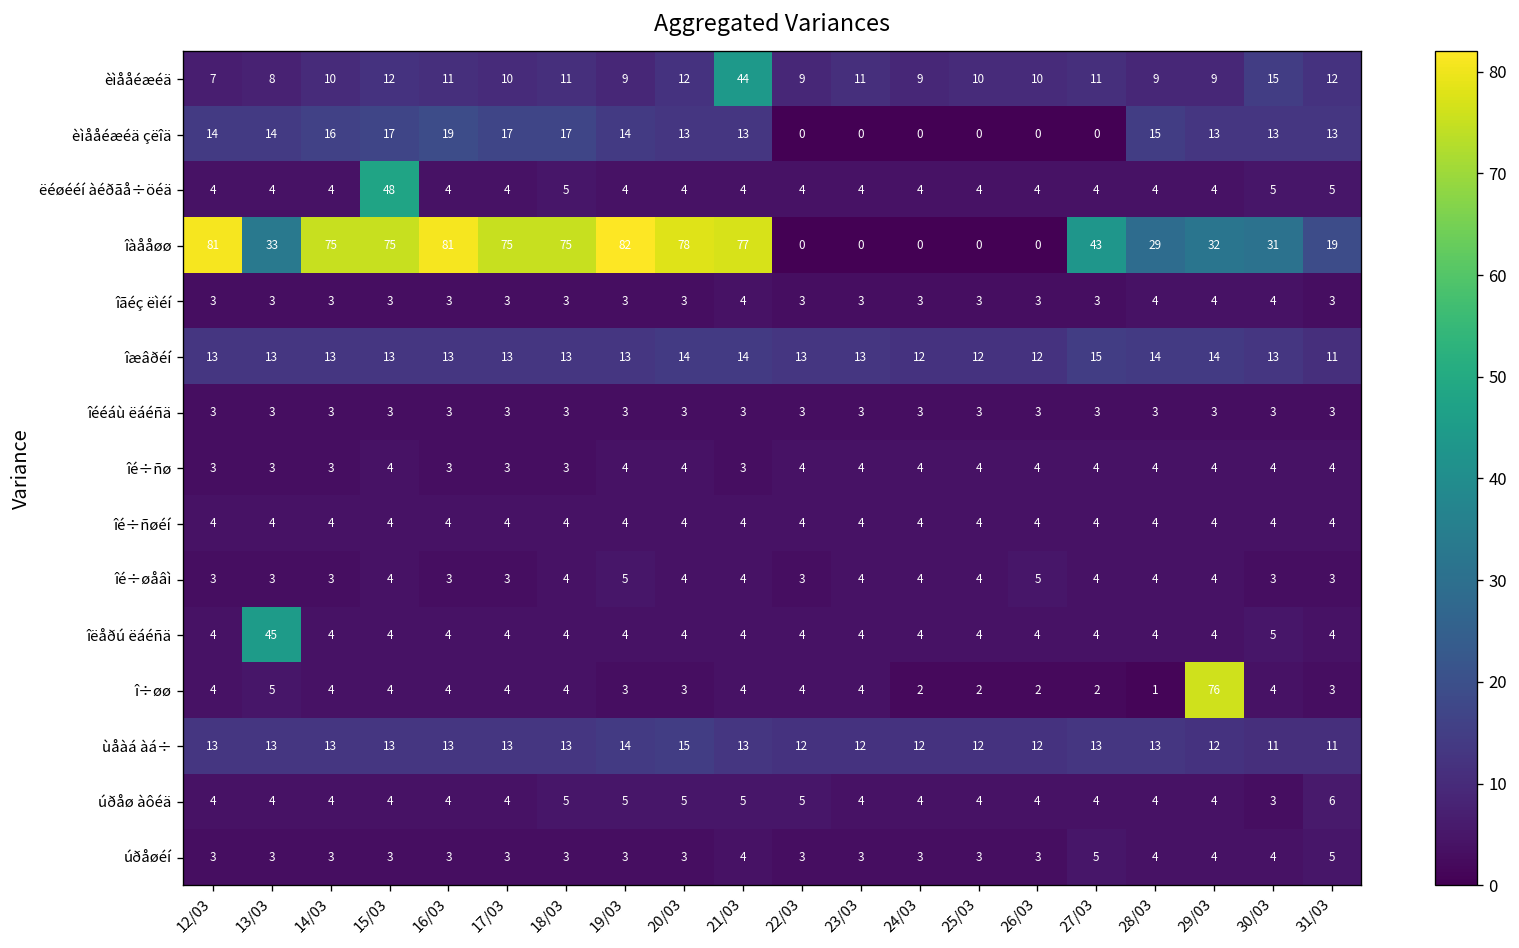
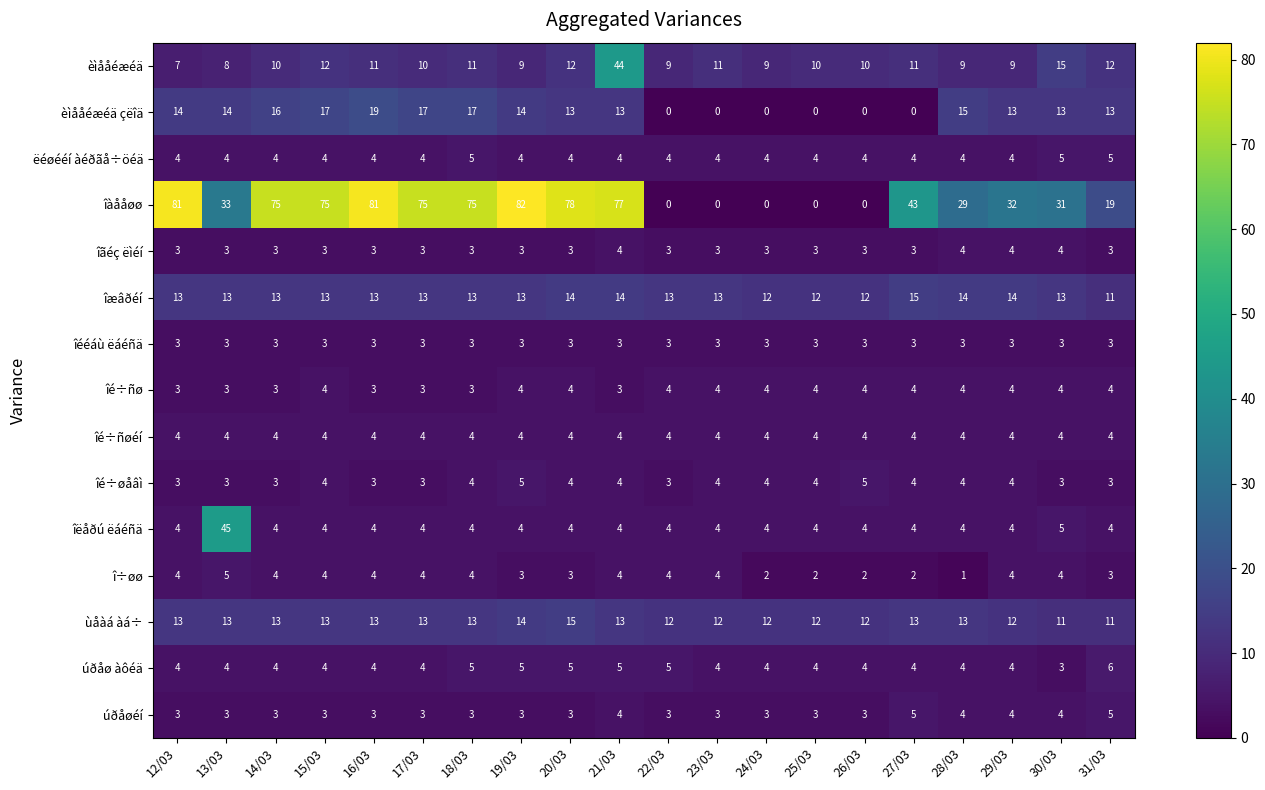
ëéøééí àéðãå÷öéä, 15/03: 48 -> 4
î÷øø, 29/03: 76 -> 4
